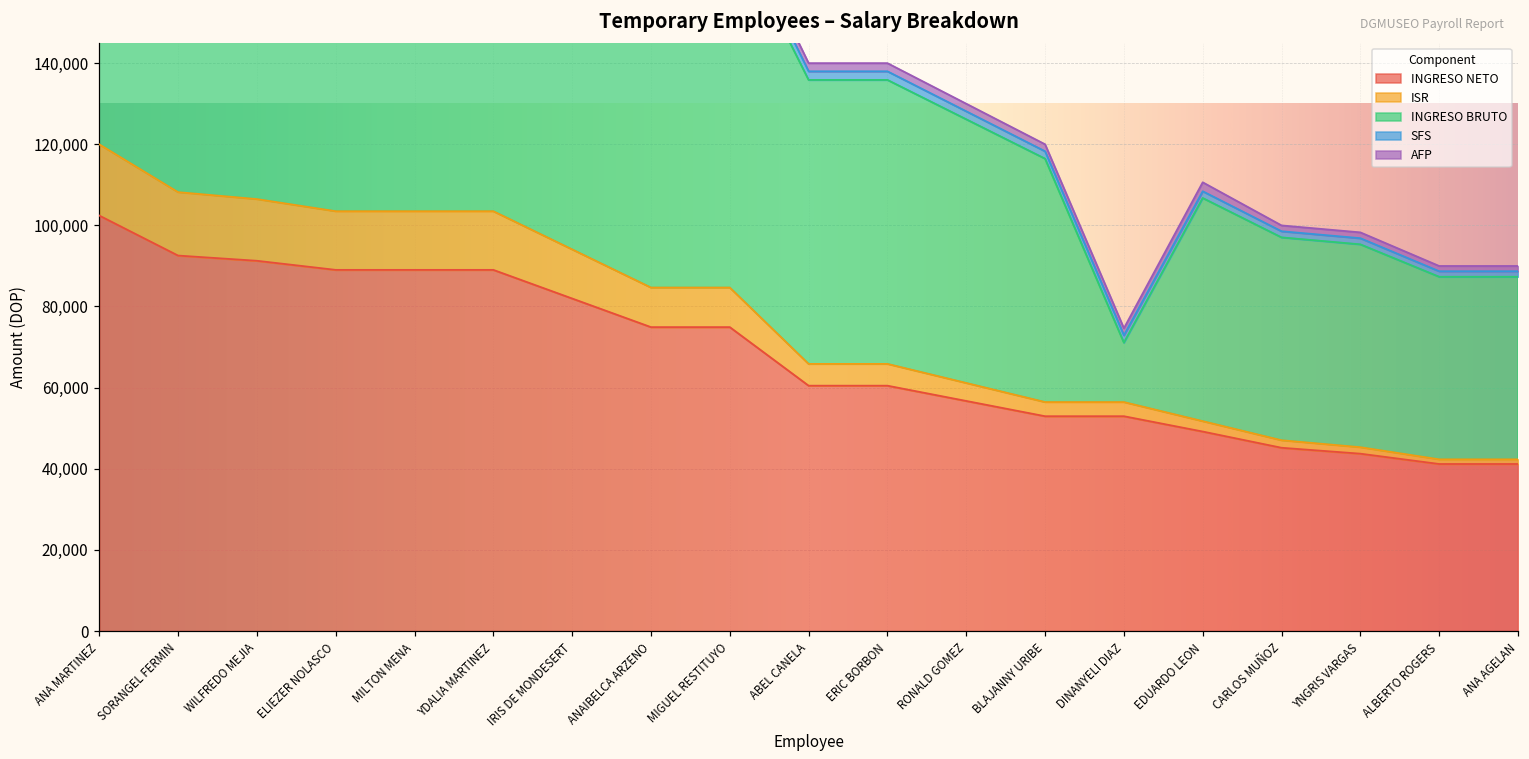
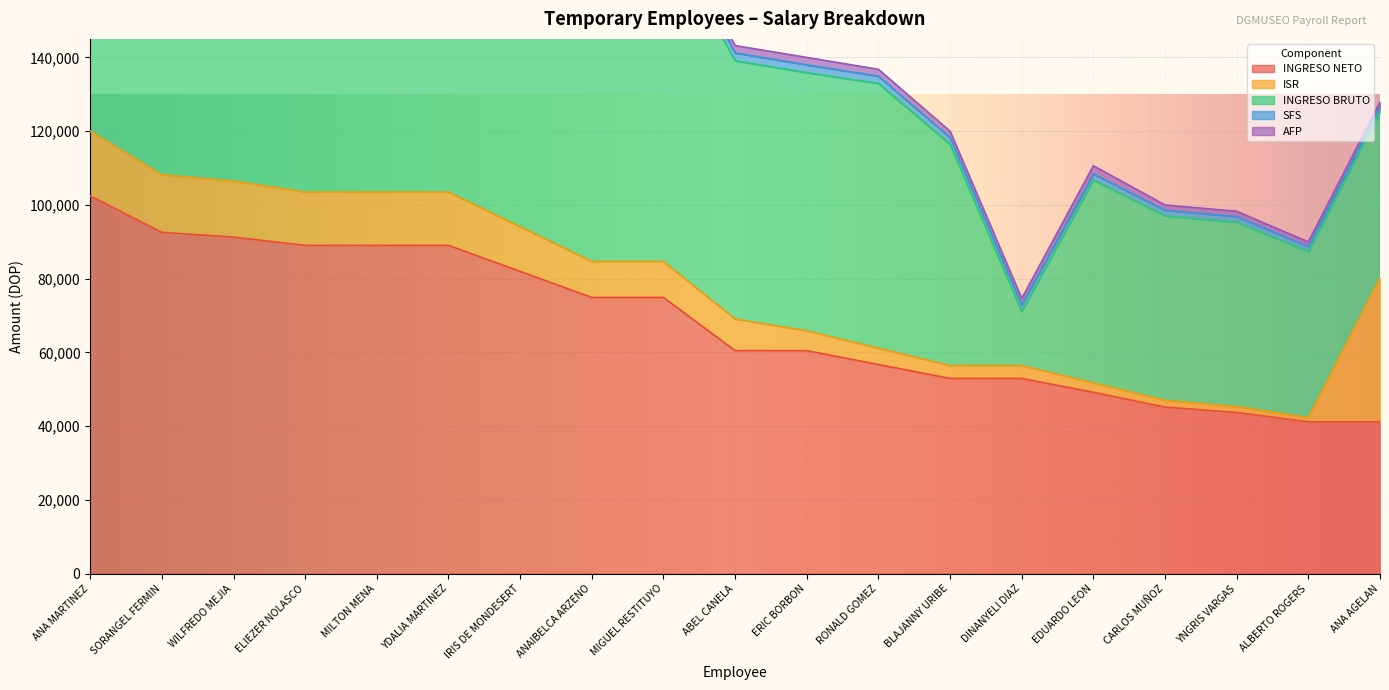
ISR, ABEL CANELA: 5,000 -> 9,000
INGRESO BRUTO, RONALD GOMEZ: 65,000 -> 72,000
ISR, ANA AGELAN: 1,000 -> 39,000
